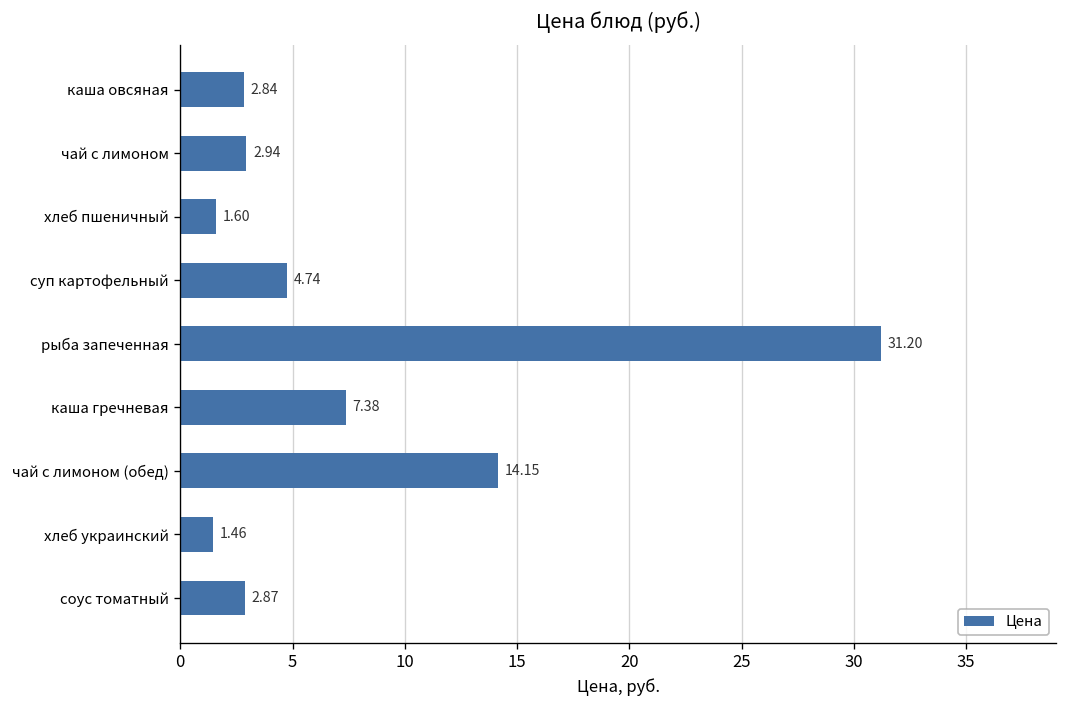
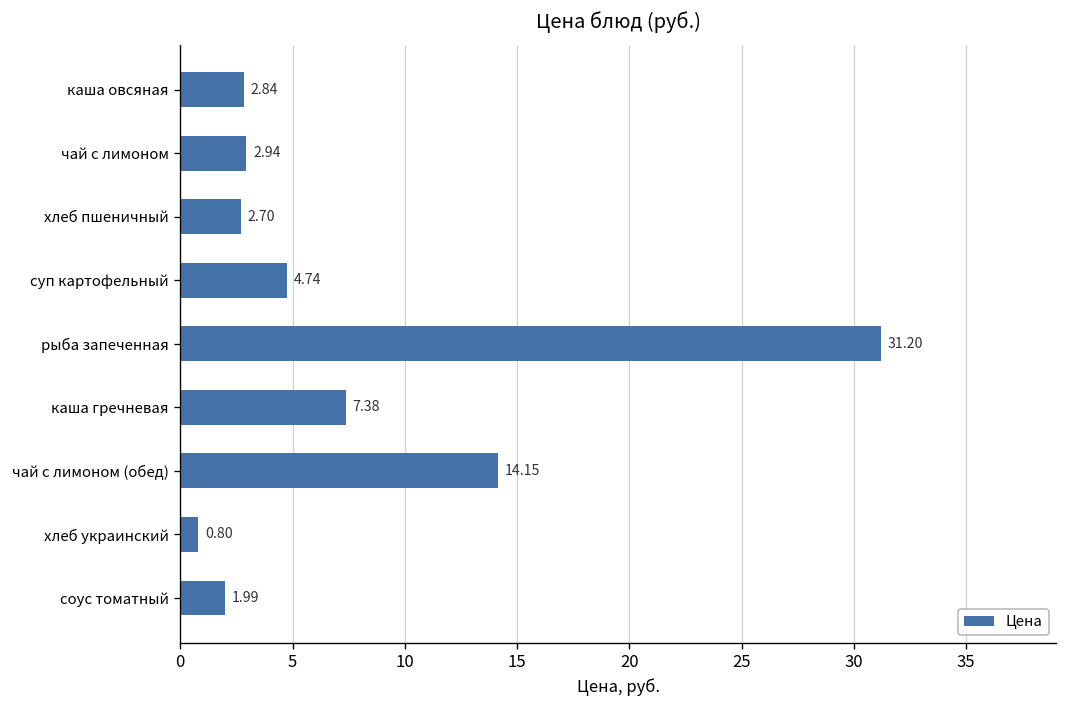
хлеб пшеничный: 1.60 -> 2.70
хлеб украинский: 1.46 -> 0.80
соус томатный: 2.87 -> 1.99
